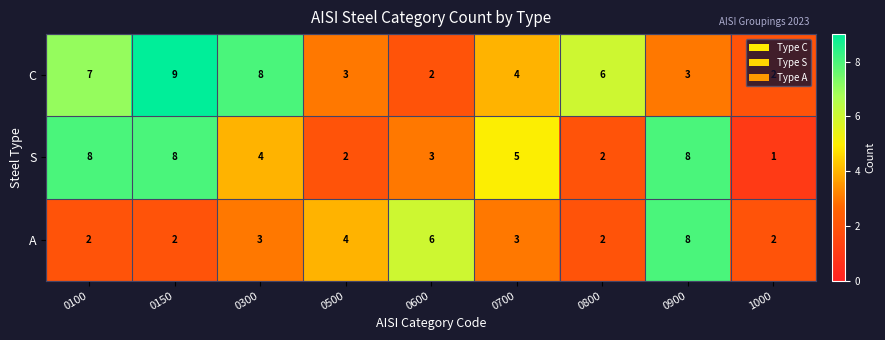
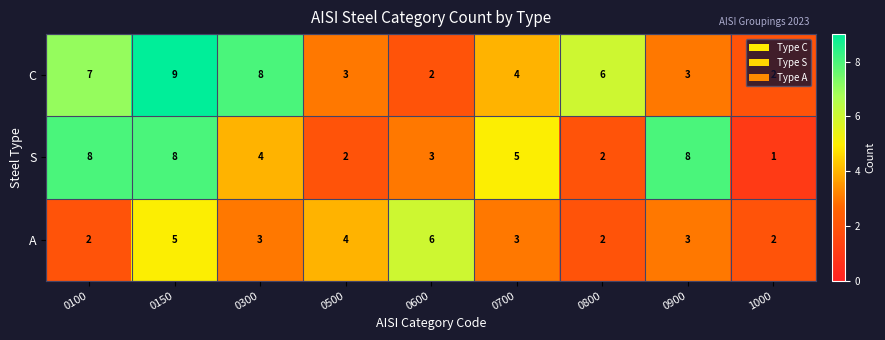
A, 0150: 2 -> 5
A, 0900: 8 -> 3
